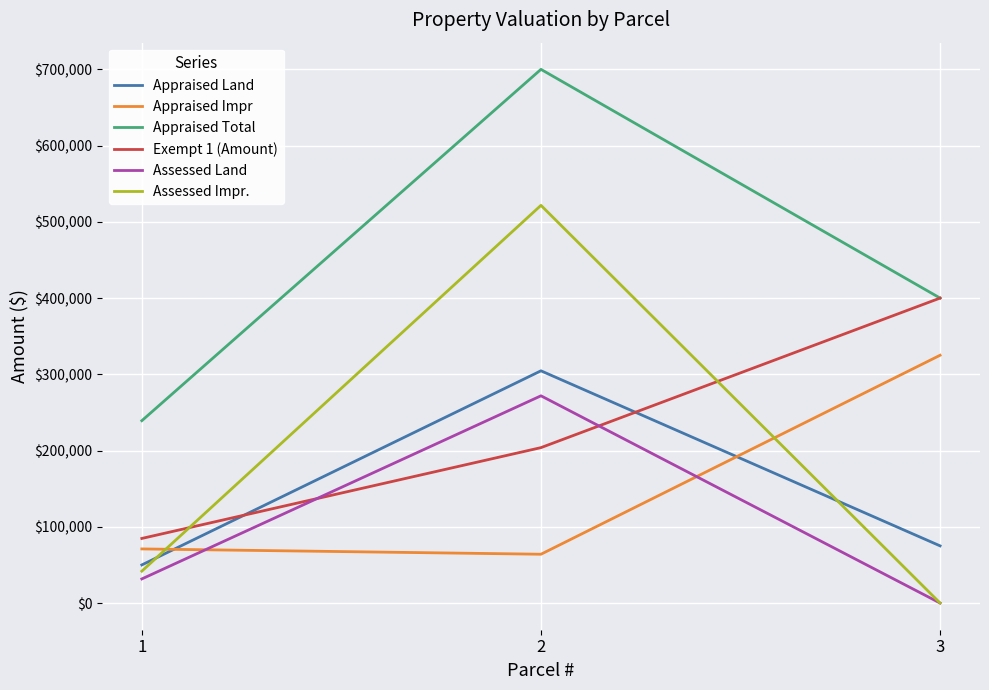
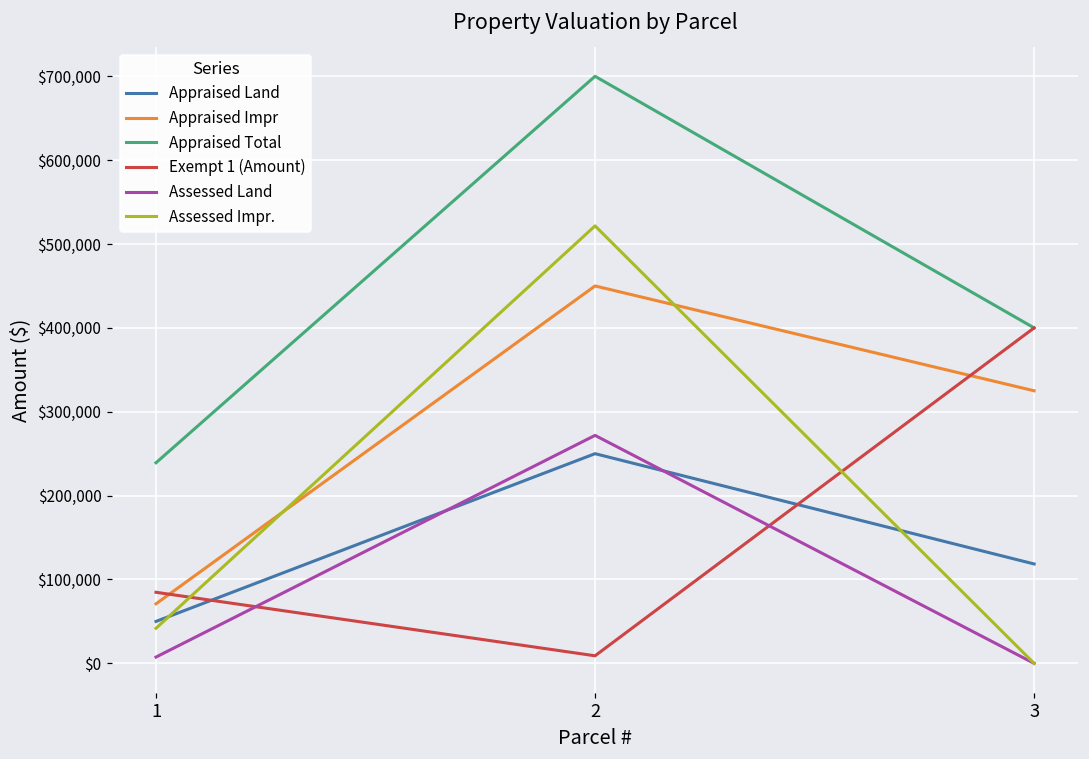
Assessed Land, 1: $30,000 -> $10,000
Appraised Land, 2: $300,000 -> $250,000
Appraised Impr, 2: $60,000 -> $450,000
Exempt 1 (Amount), 2: $200,000 -> $10,000
Appraised Land, 3: $80,000 -> $120,000
